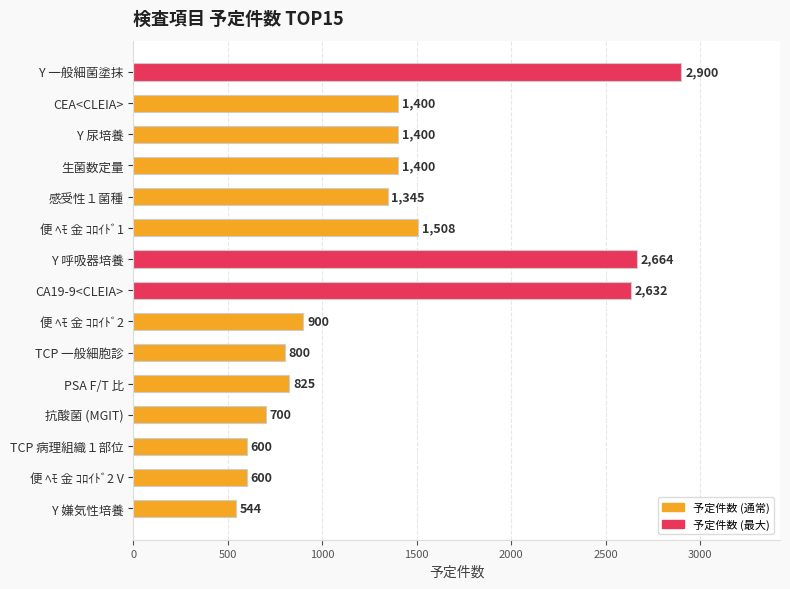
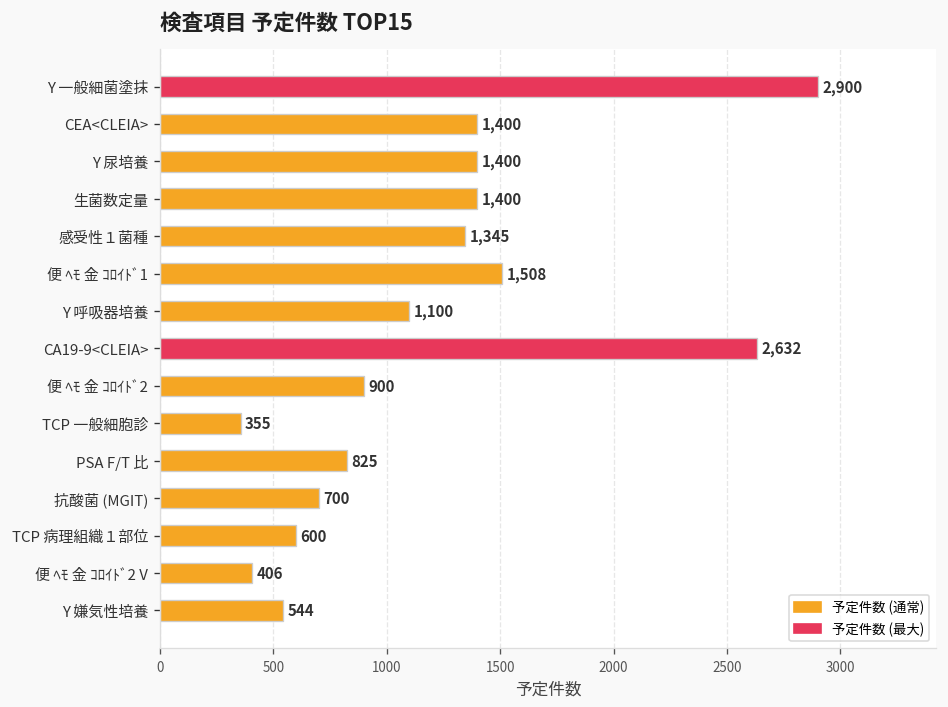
Y 呼吸器培養: 2,664 -> 1,100
TCP 一般細胞診: 800 -> 355
便 ﾍﾓ 金 ｺﾛｲﾄﾞ2 V: 600 -> 406
